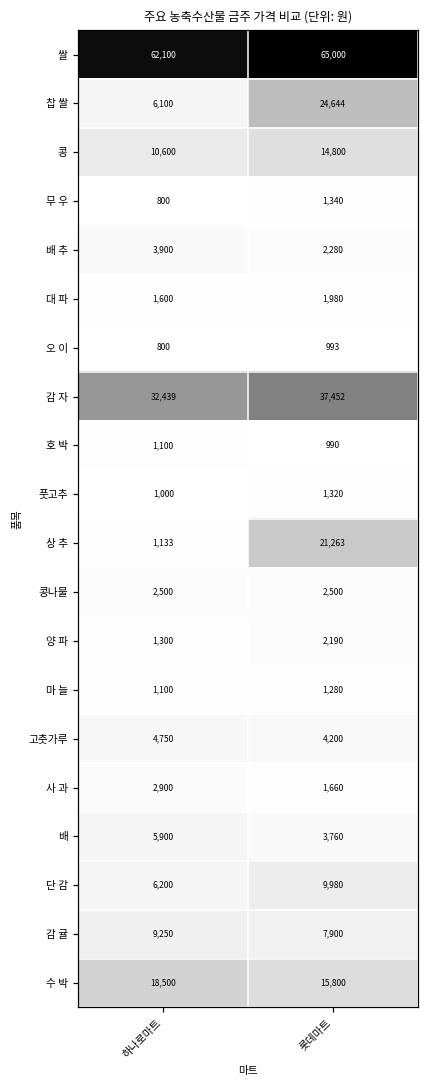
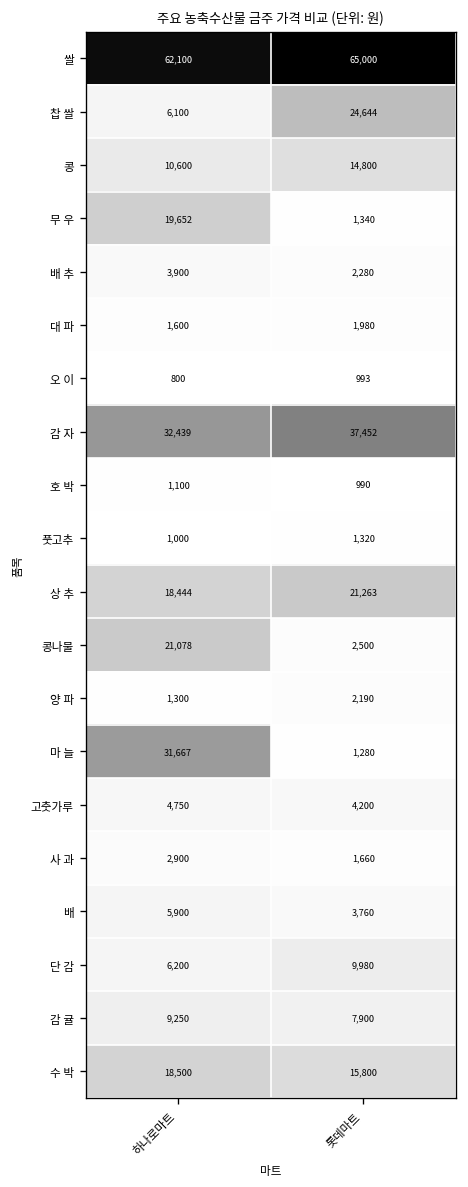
무 우, 하나로마트: 800 -> 19,652
상 추, 하나로마트: 1,133 -> 18,444
콩나물, 하나로마트: 2,500 -> 21,078
마 늘, 하나로마트: 1,100 -> 31,667
